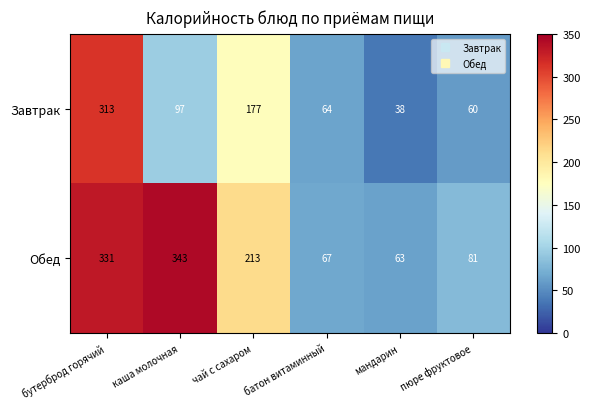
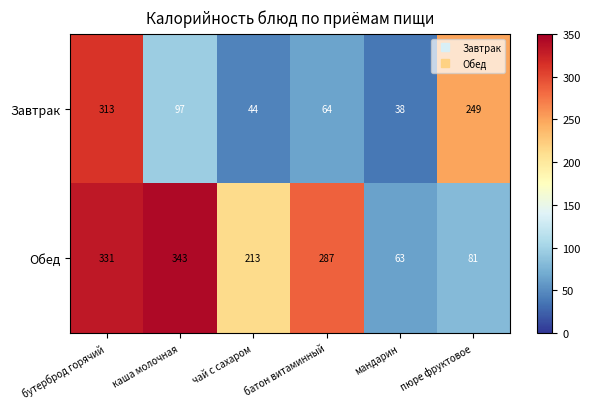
Завтрак, чай с сахаром: 177 -> 44
Завтрак, пюре фруктовое: 60 -> 249
Обед, батон витаминный: 67 -> 287
